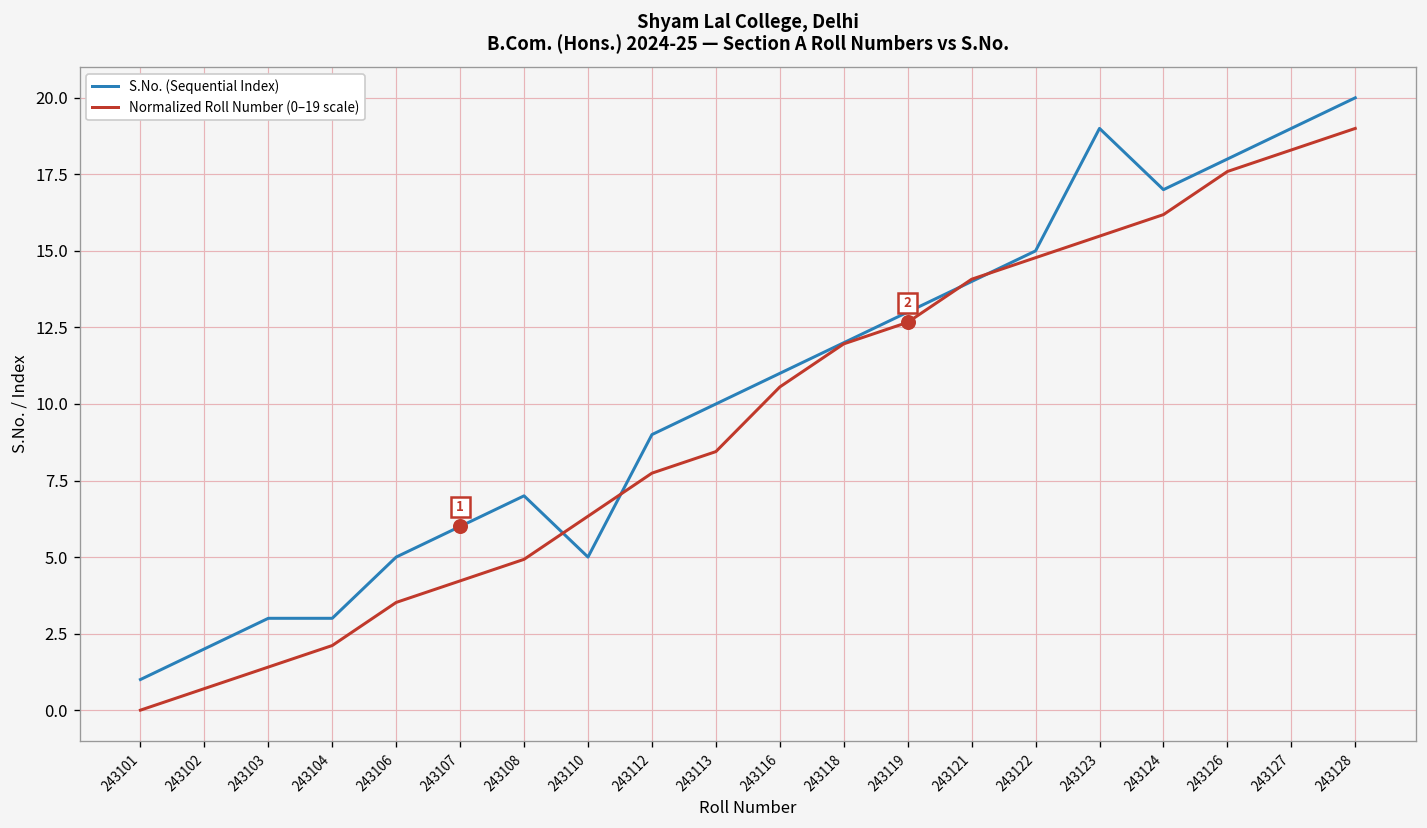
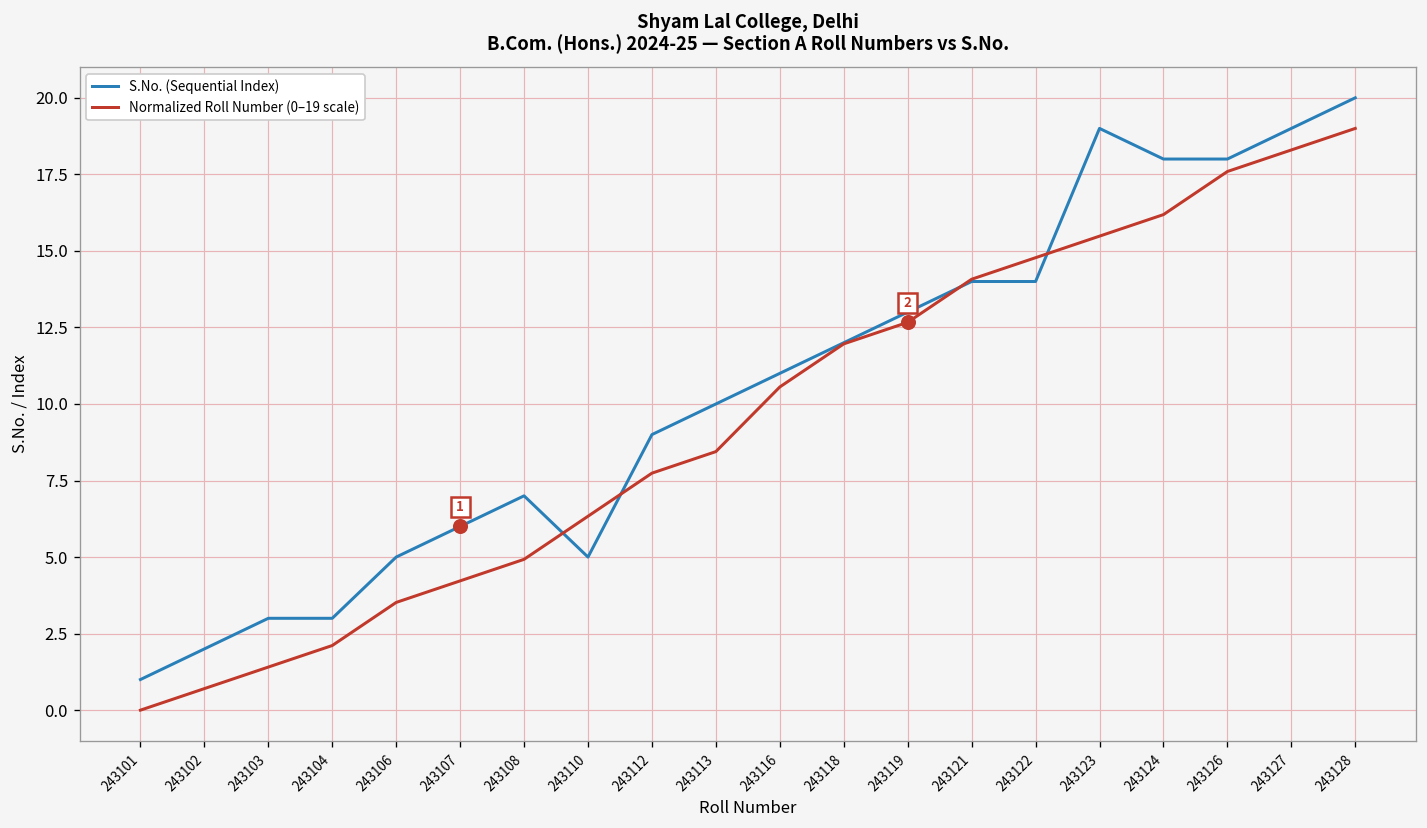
S.No. (Sequential Index), 243122: 15 -> 14
S.No. (Sequential Index), 243124: 17 -> 18
